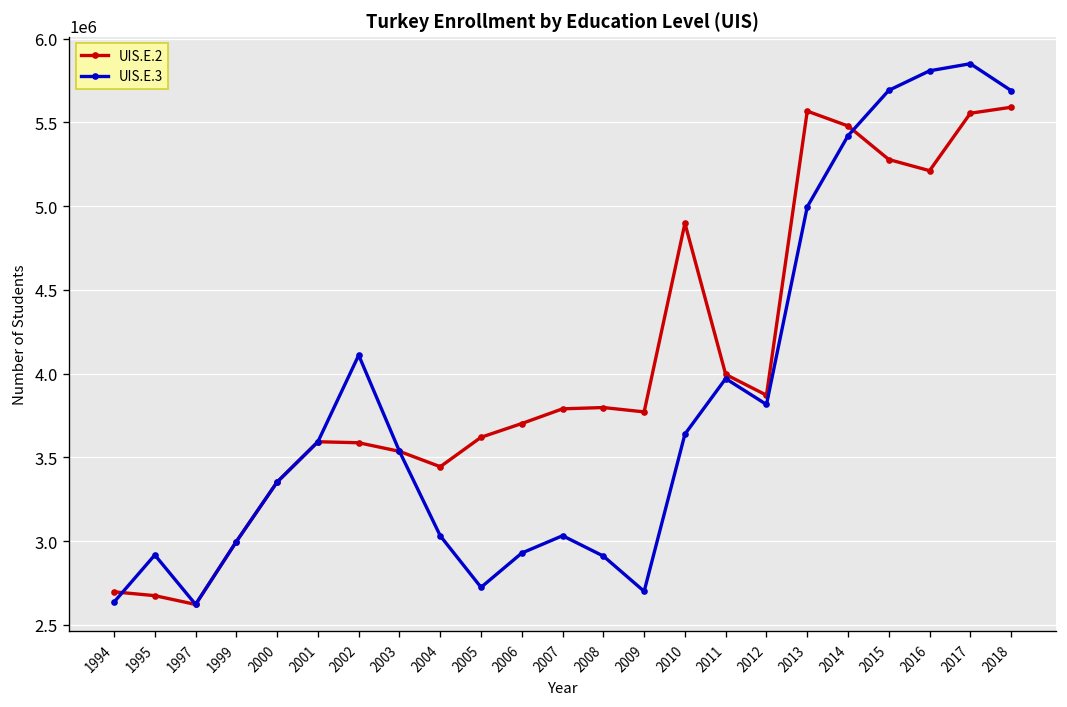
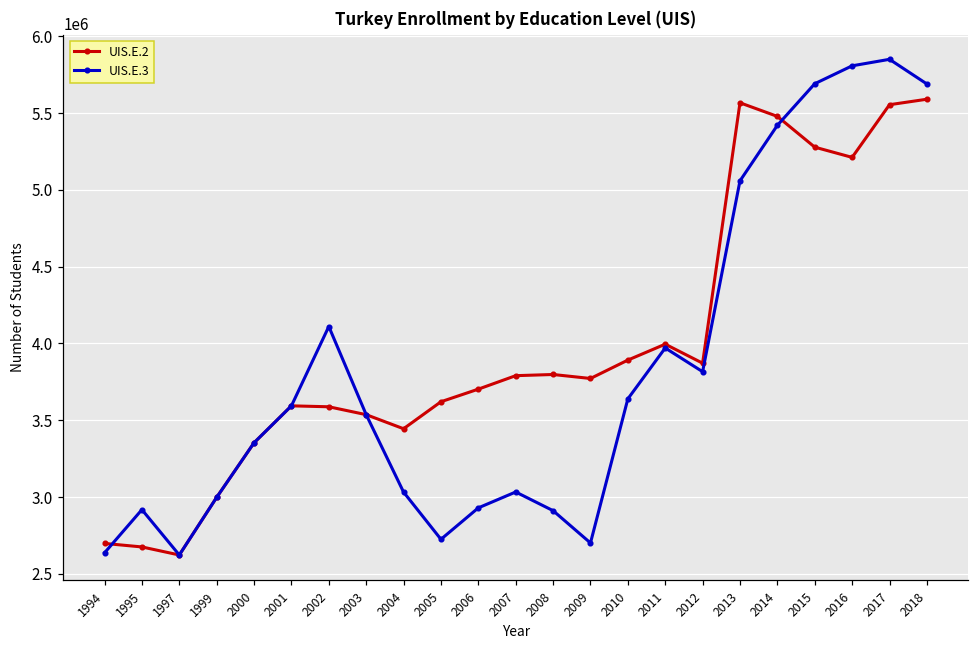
UIS.E.2, 2010: 4900000 -> 3890000
UIS.E.3, 2013: 5000000 -> 5060000
